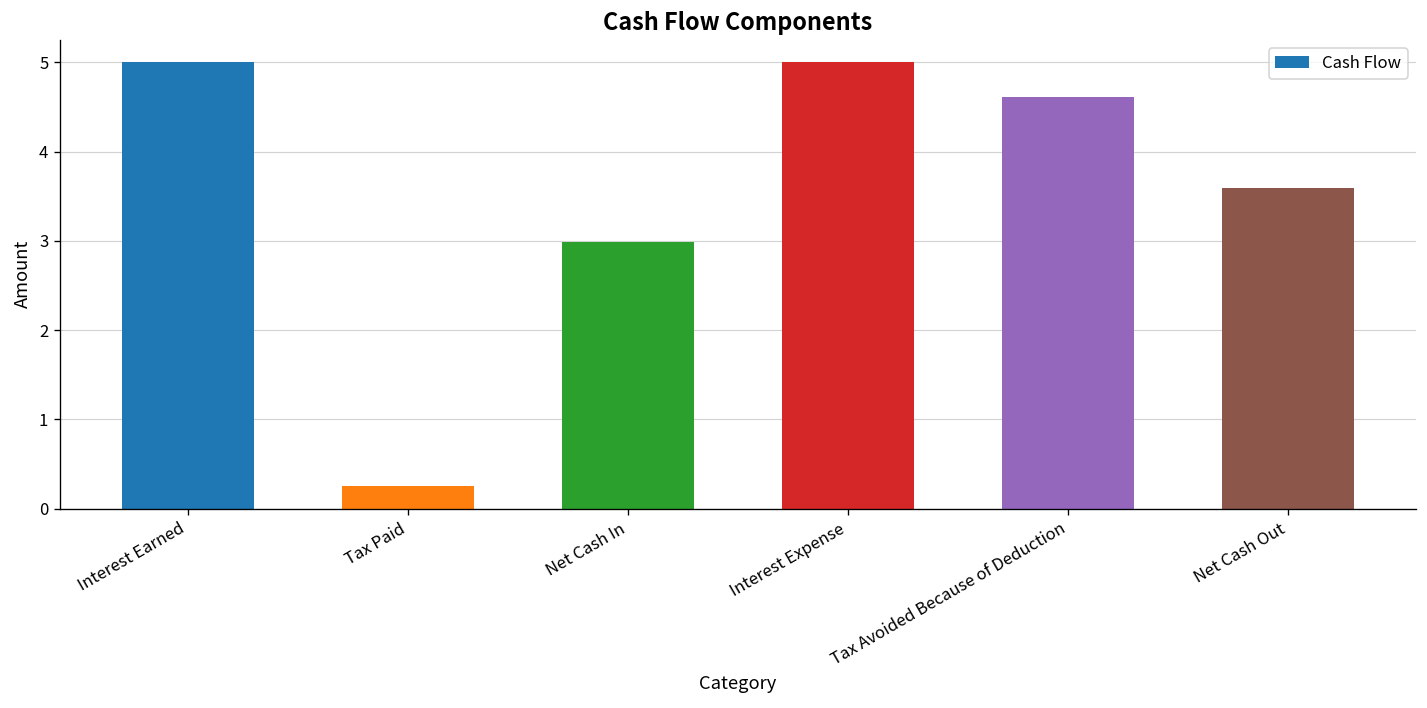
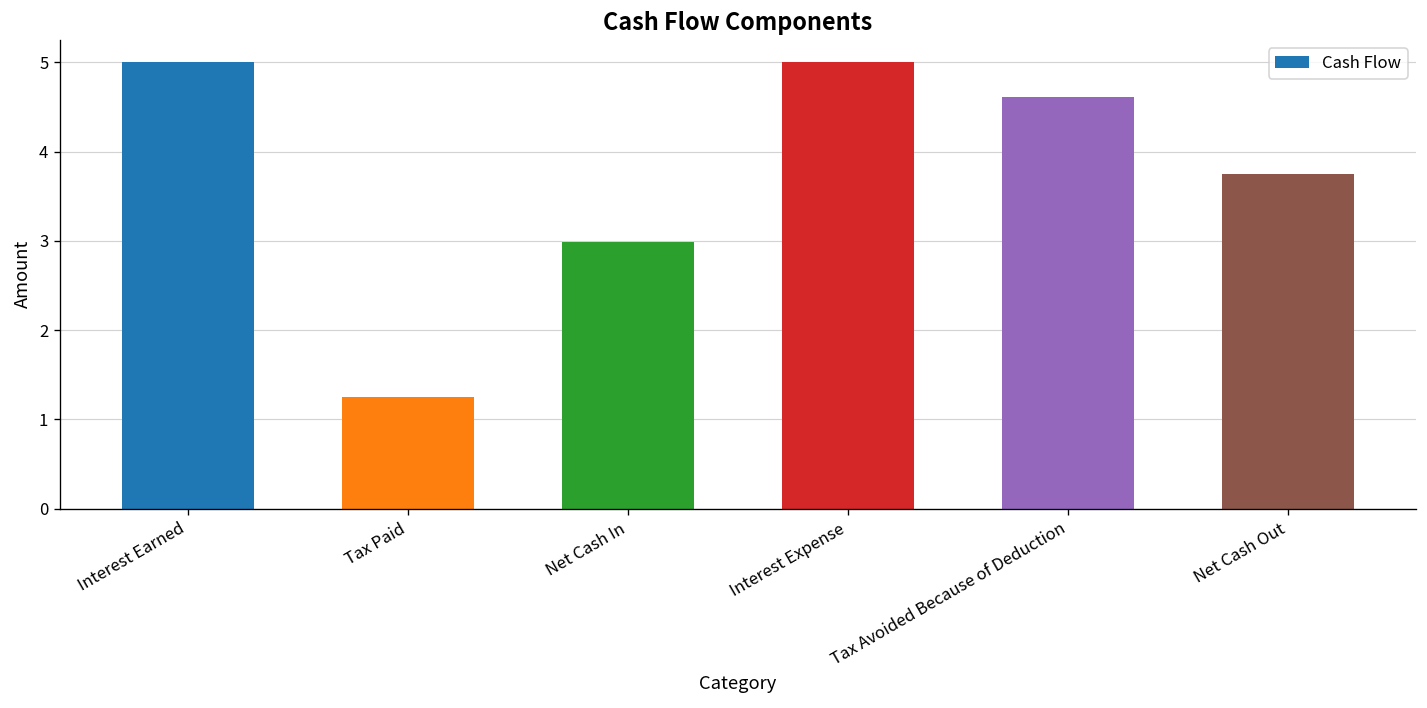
Tax Paid: 0.3 -> 1.3
Net Cash Out: 3.6 -> 3.8
